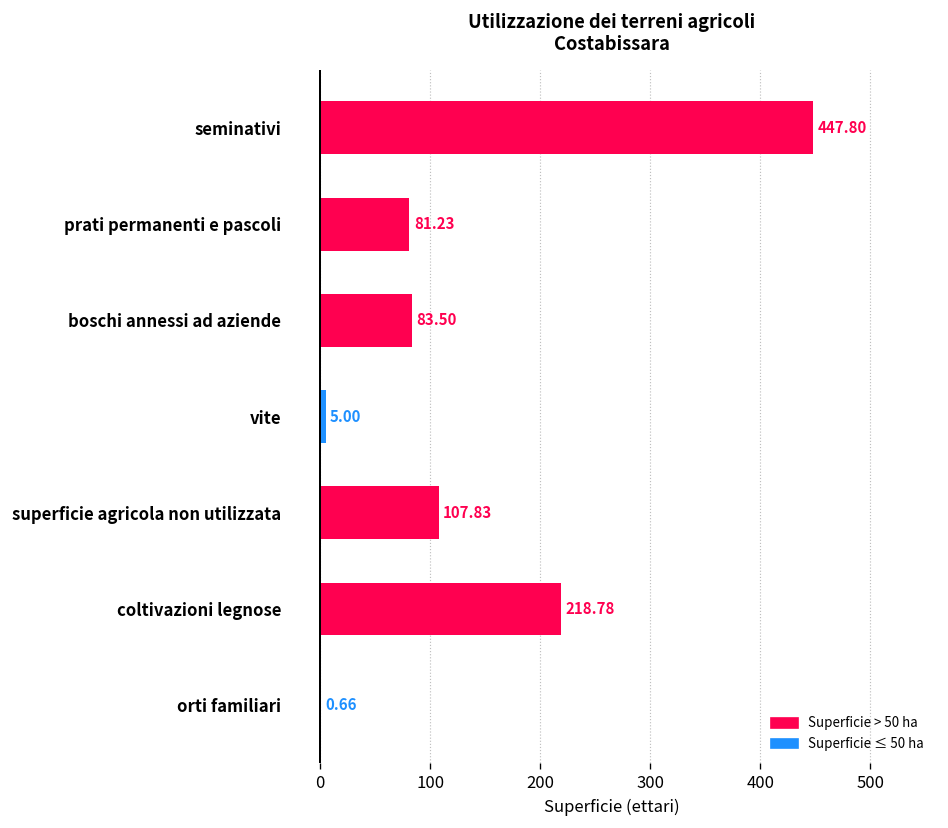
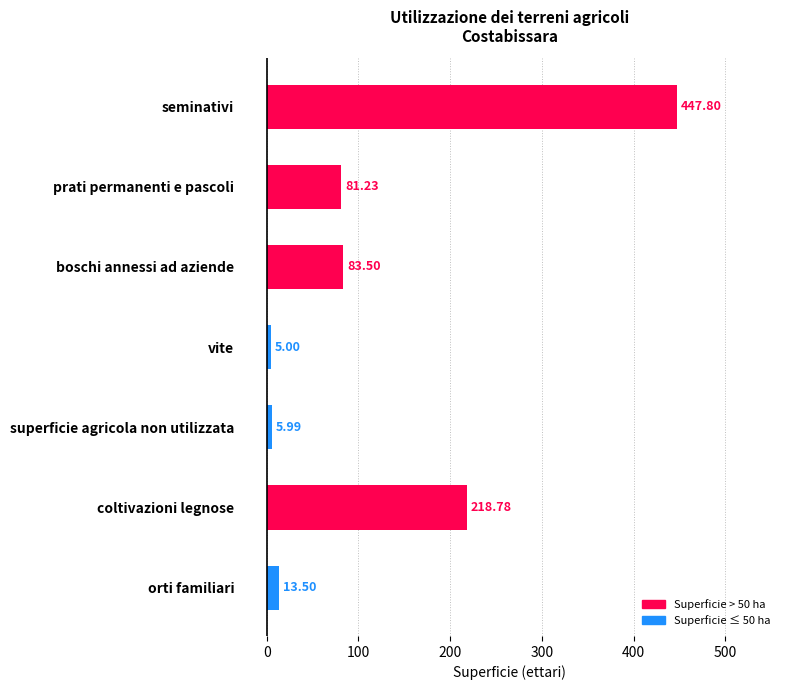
superficie agricola non utilizzata: 107.83 -> 5.99
orti familiari: 0.66 -> 13.50
